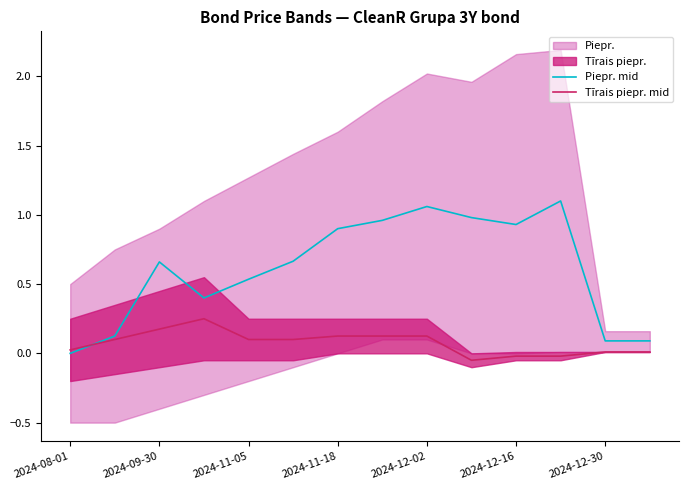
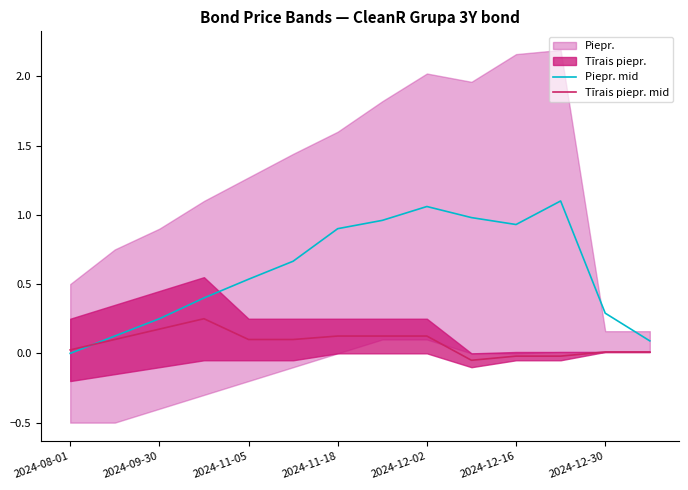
Piepr. mid, 2024-09-30: 0.66 -> 0.25
Piepr. mid, 2024-12-30: 0.09 -> 0.29
